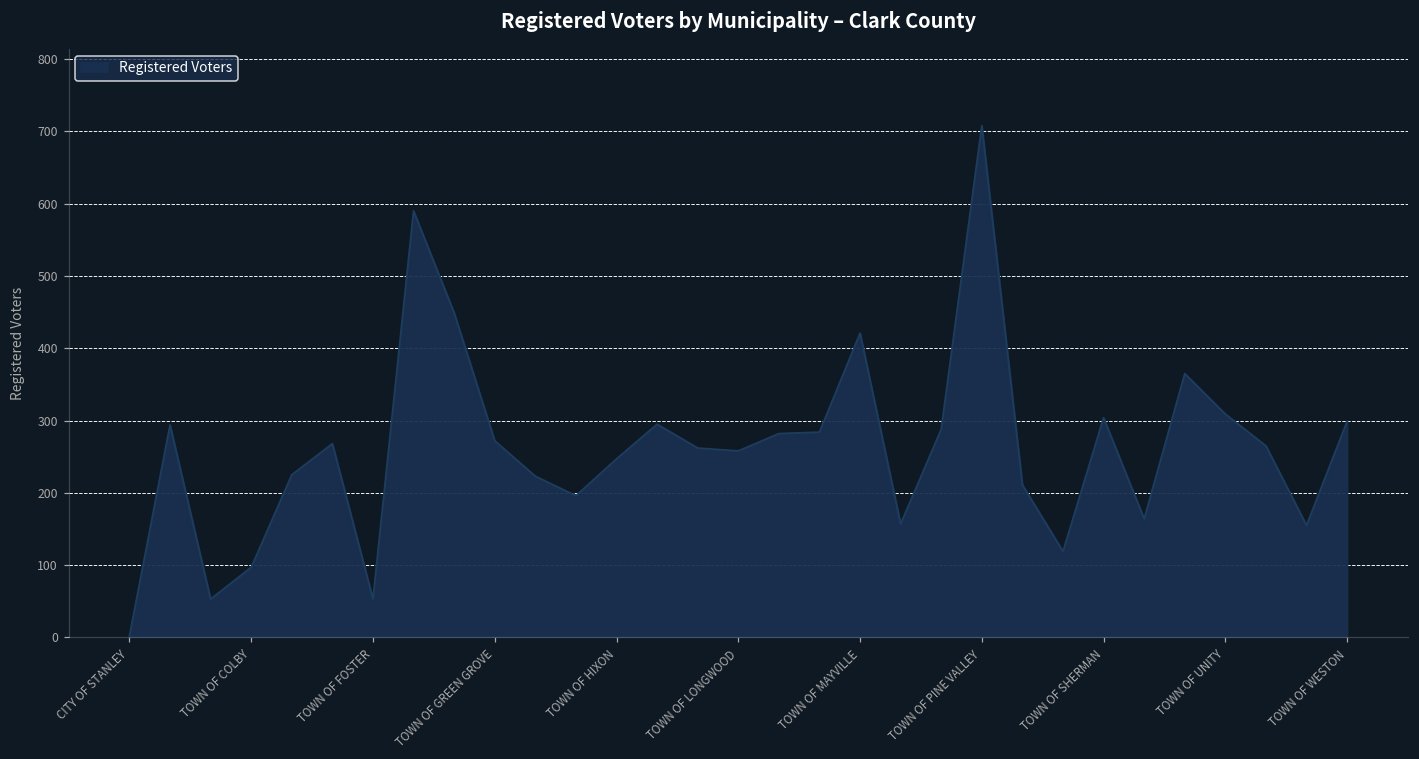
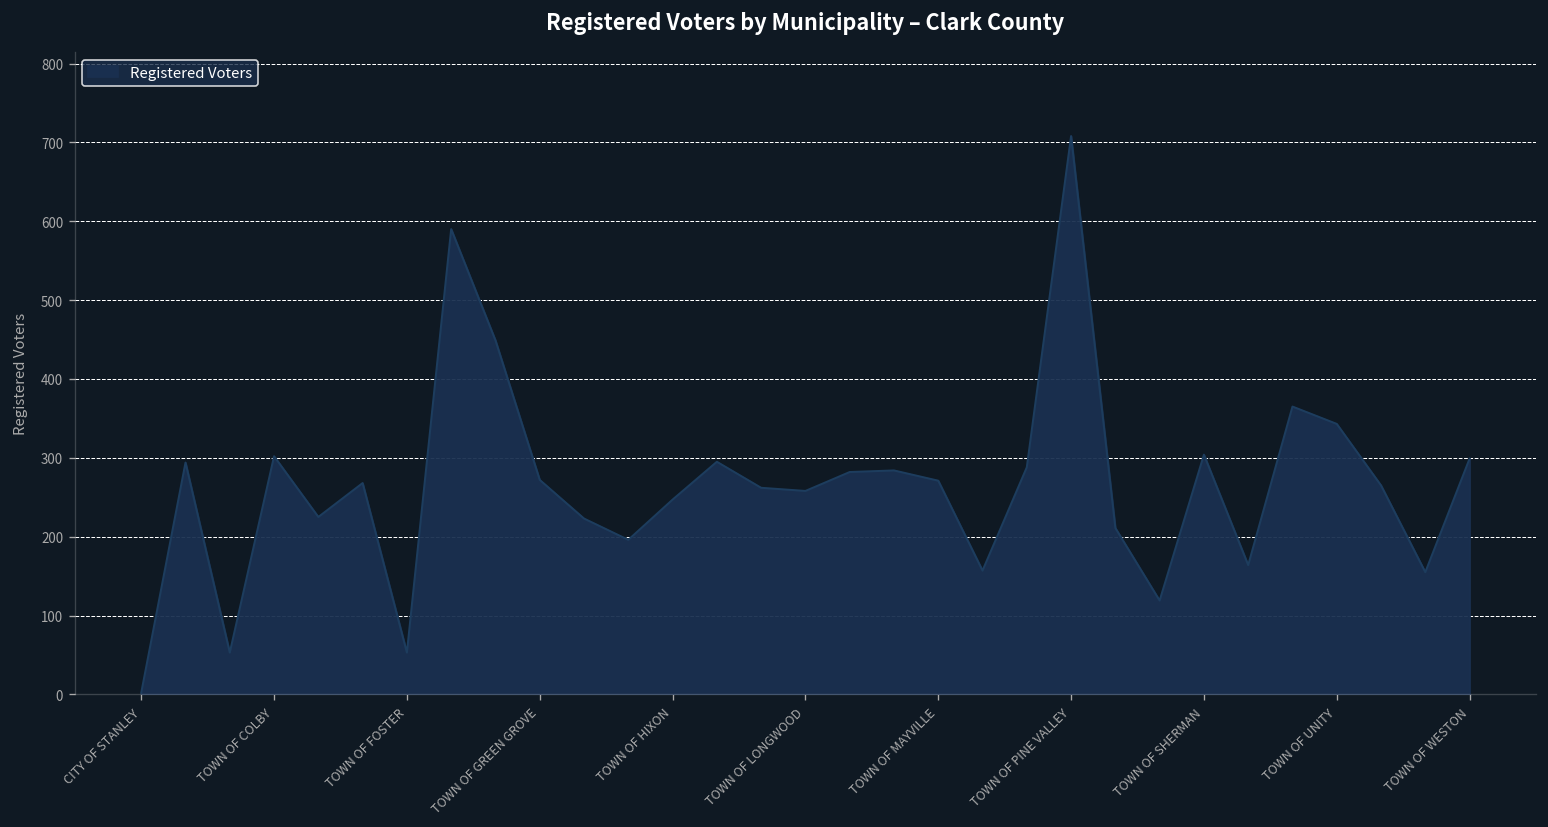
TOWN OF COLBY: 100 -> 300
TOWN OF MAYVILLE: 420 -> 270
TOWN OF UNITY: 310 -> 340
